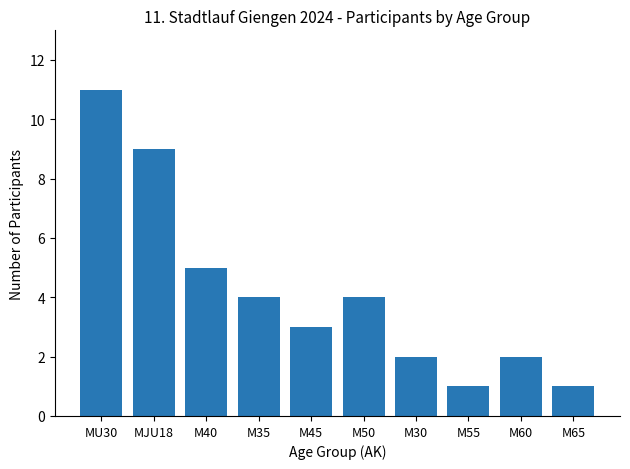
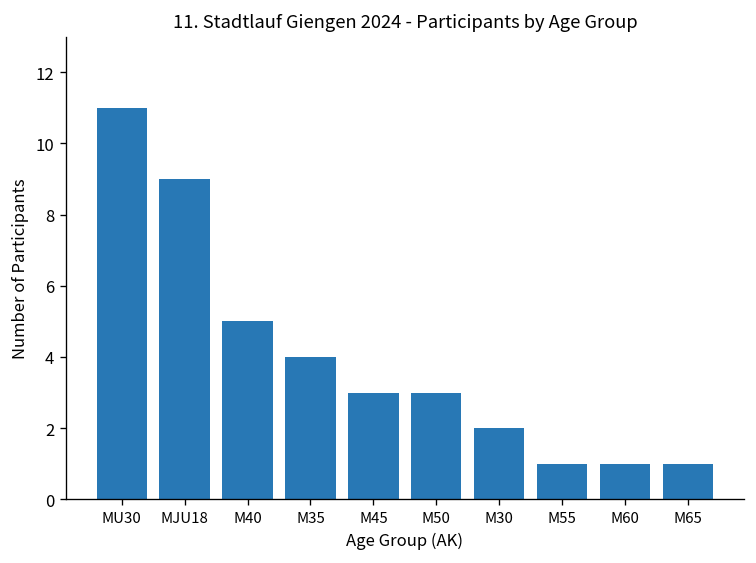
M50: 4 -> 3
M60: 2 -> 1
